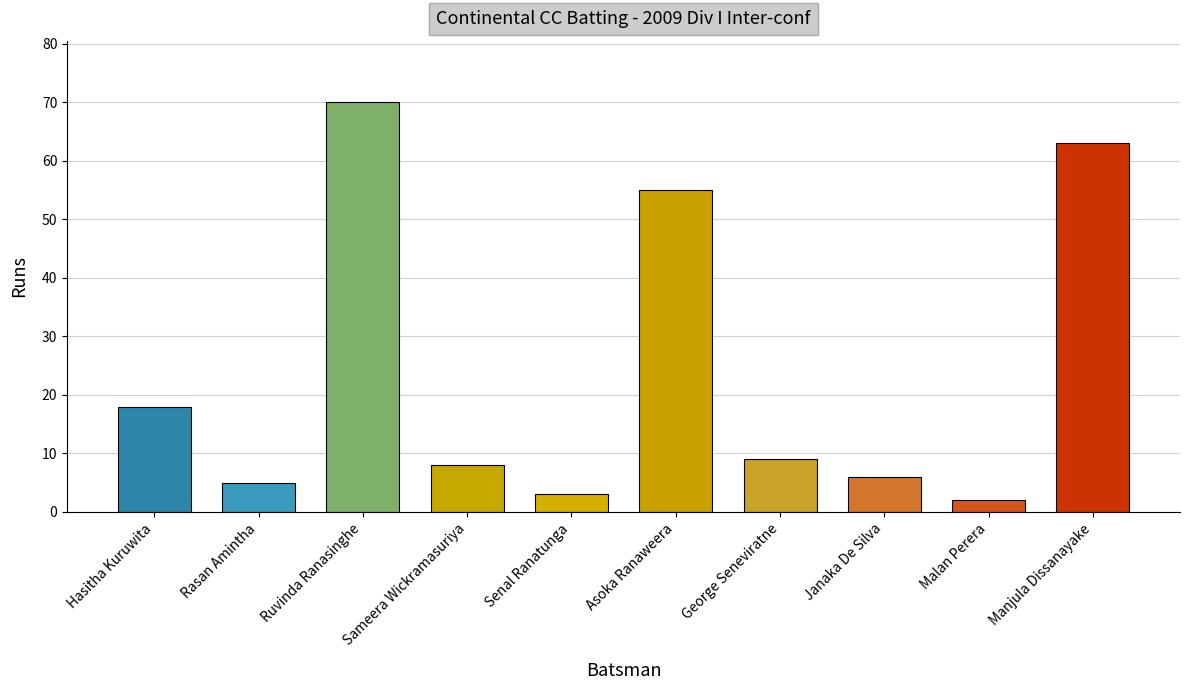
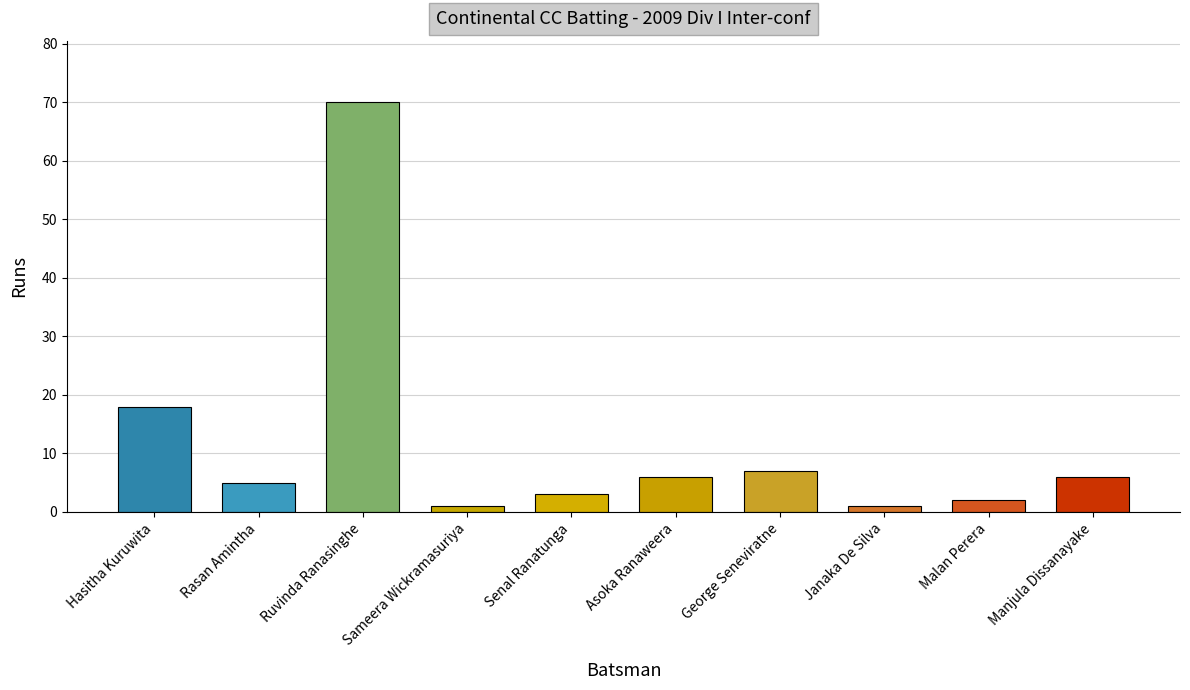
Sameera Wickramasuriya: 8 -> 1
Asoka Ranaweera: 55 -> 6
George Seneviratne: 9 -> 7
Janaka De Silva: 6 -> 1
Manjula Dissanayake: 63 -> 6
